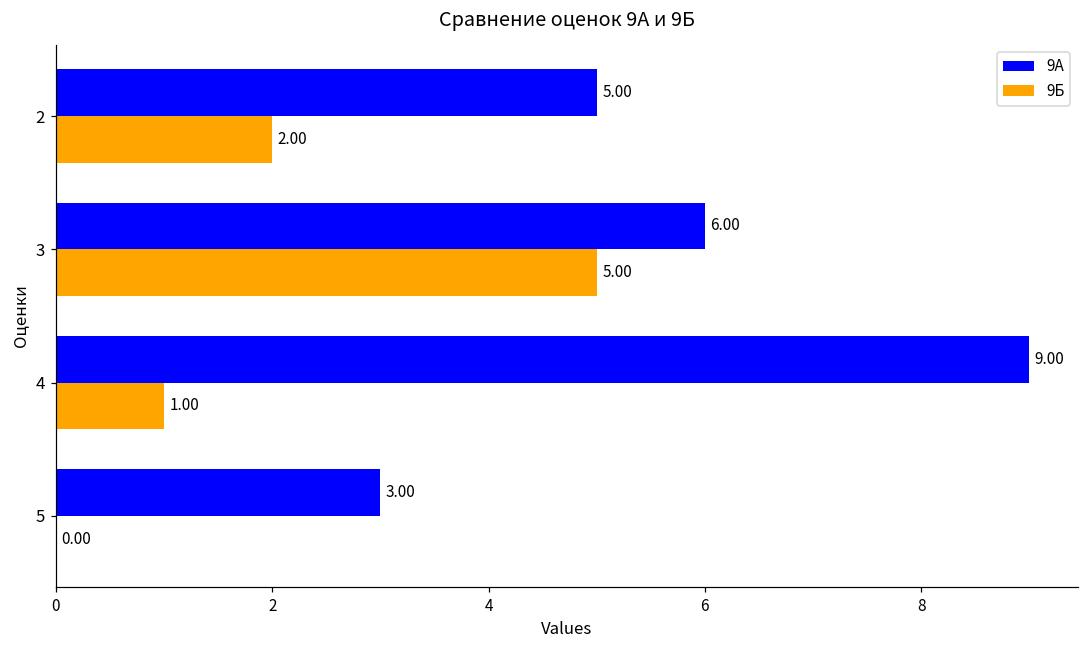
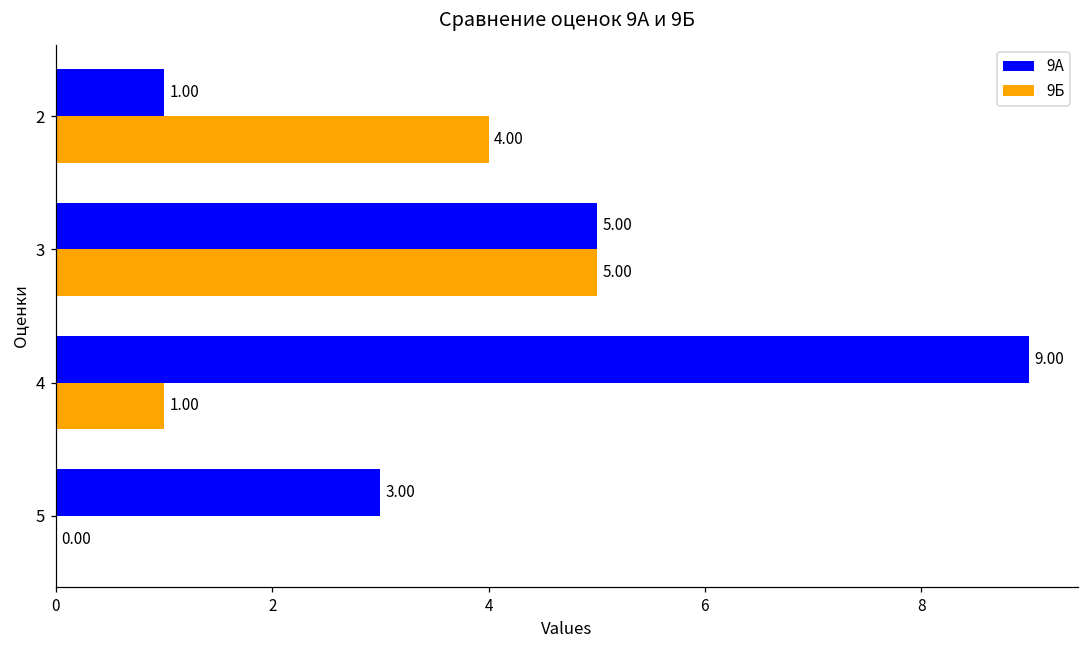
9А, 2: 5.00 -> 1.00
9Б, 2: 2.00 -> 4.00
9А, 3: 6.00 -> 5.00
